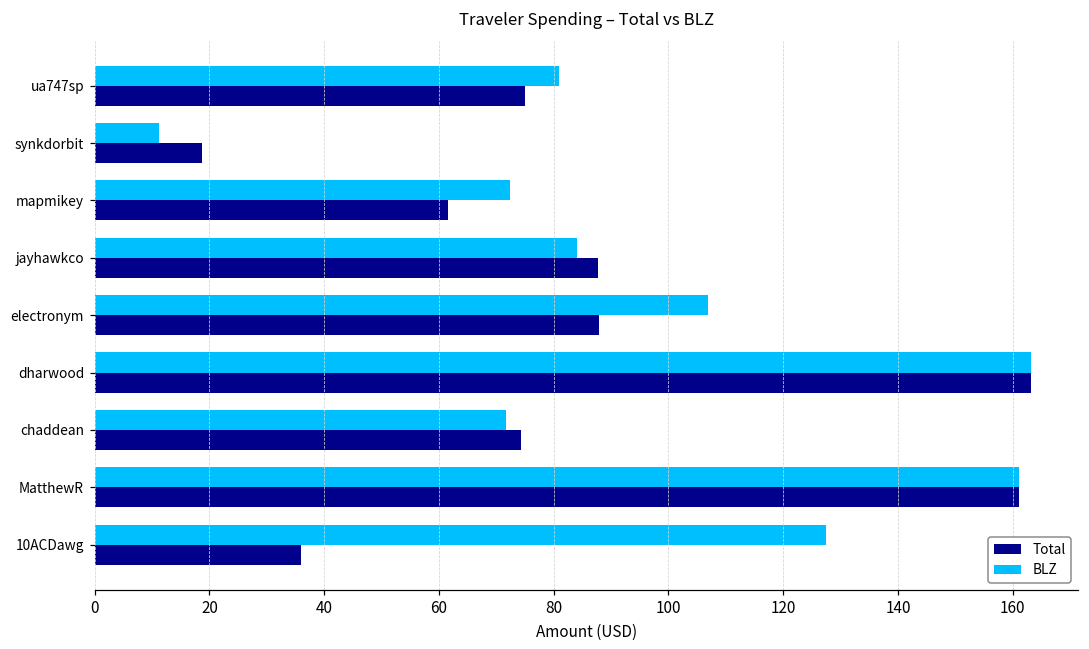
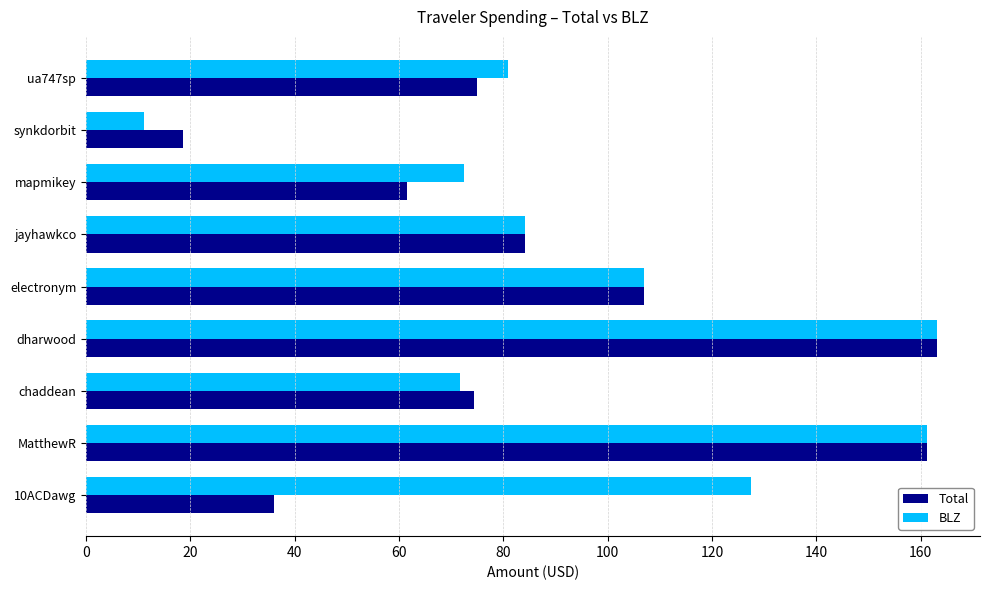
Total, jayhawkco: 88 -> 84
Total, electronym: 88 -> 107
